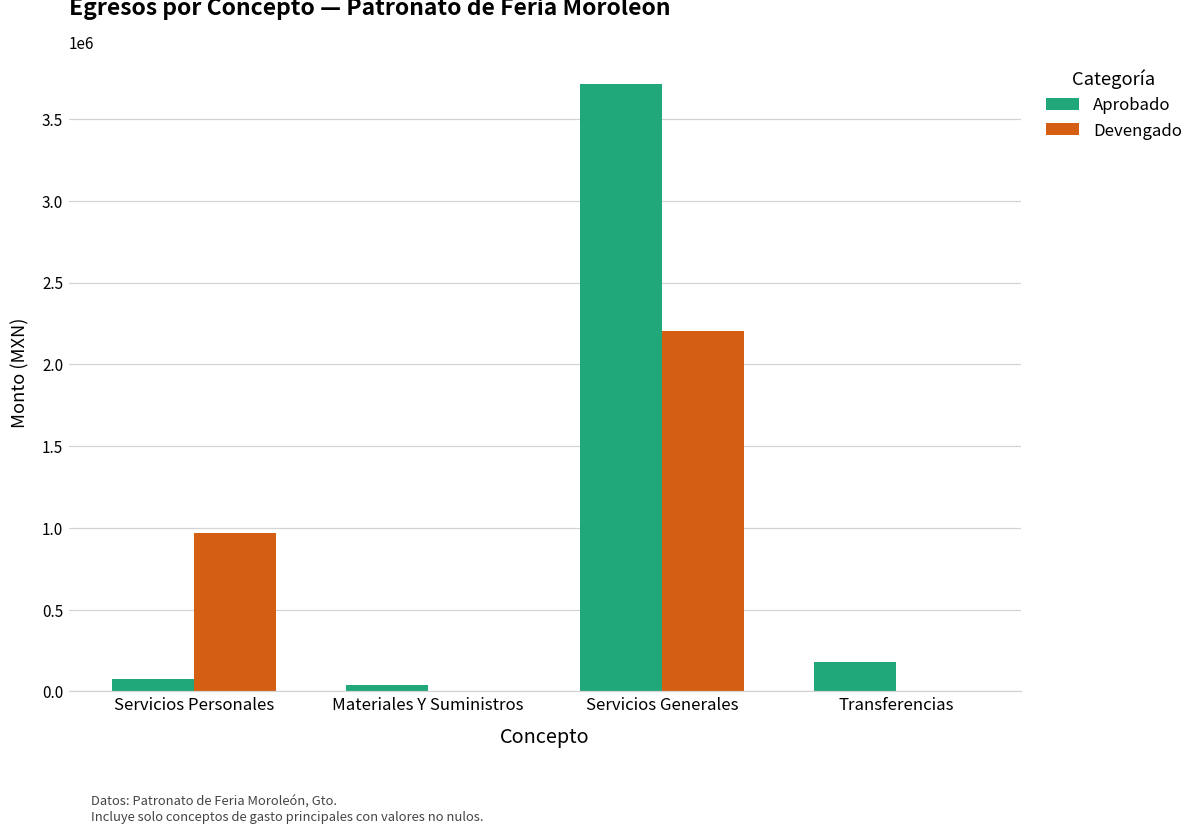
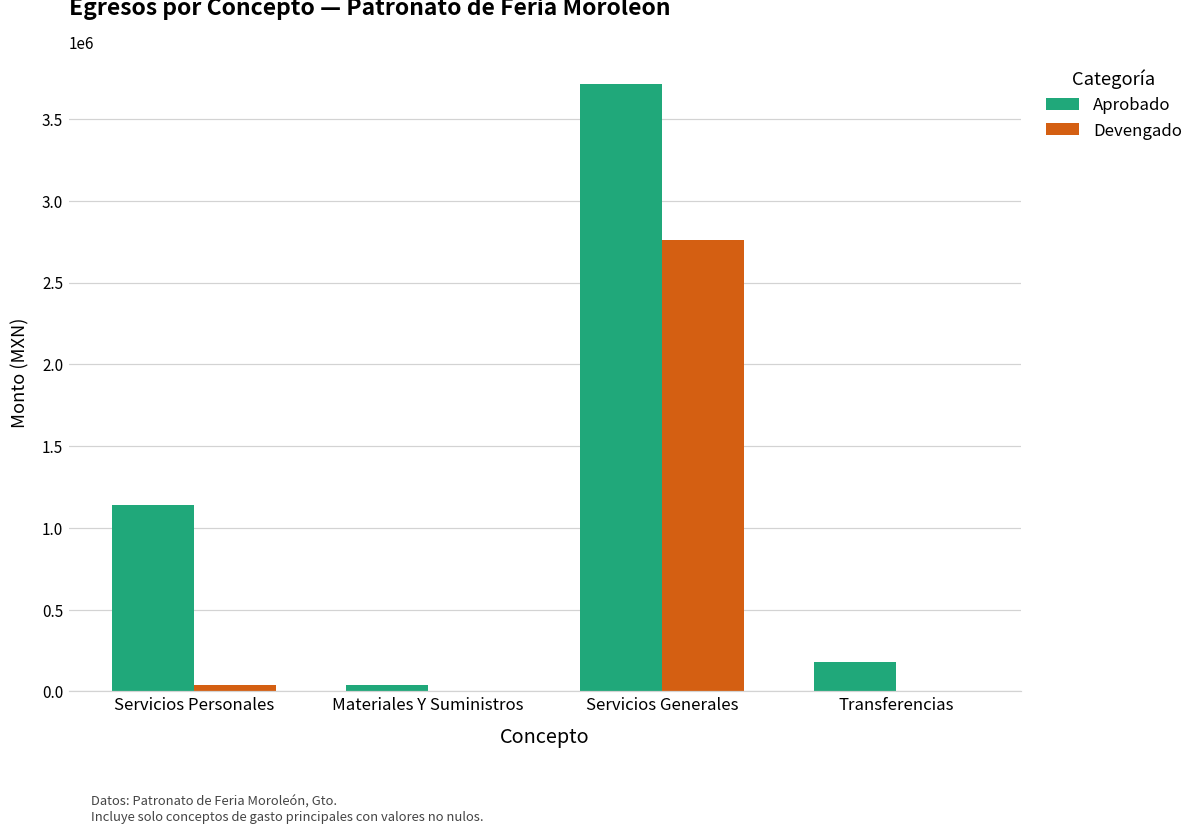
Aprobado, Servicios Personales: 80000 -> 1140000
Devengado, Servicios Personales: 970000 -> 40000
Devengado, Servicios Generales: 2200000 -> 2760000
